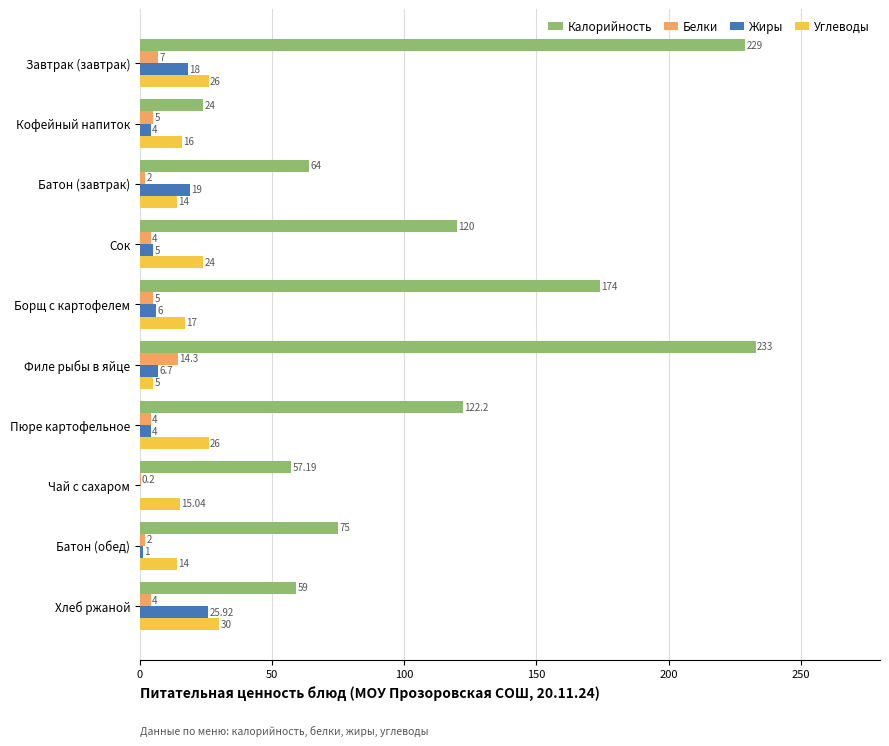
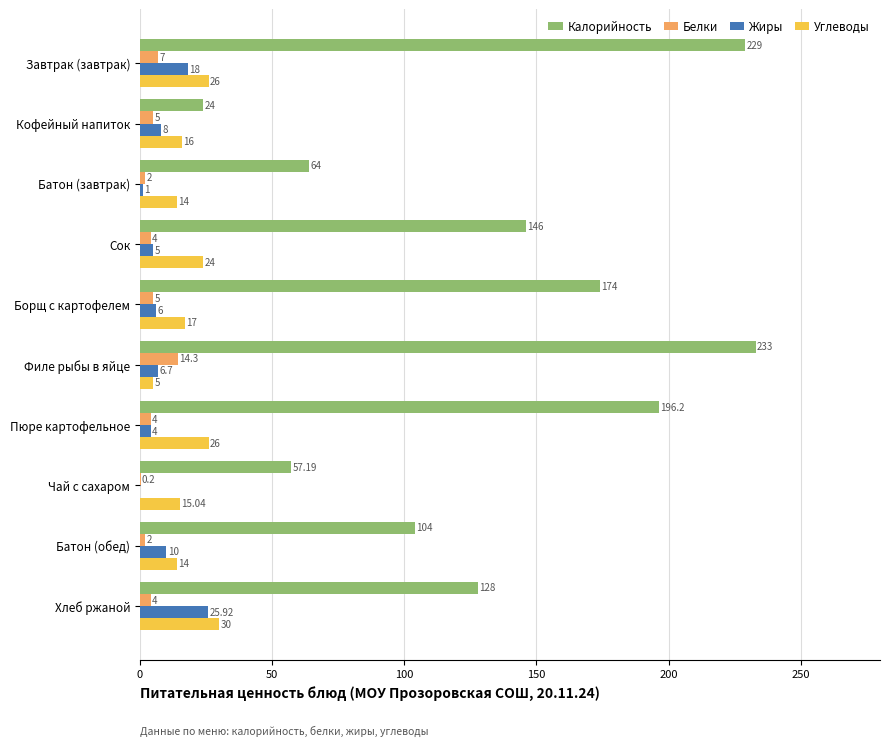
Жиры, Кофейный напиток: 4 -> 8
Жиры, Батон (завтрак): 19 -> 1
Калорийность, Сок: 120 -> 146
Калорийность, Пюре картофельное: 122.2 -> 196.2
Калорийность, Батон (обед): 75 -> 104
Жиры, Батон (обед): 1 -> 10
Калорийность, Хлеб ржаной: 59 -> 128
